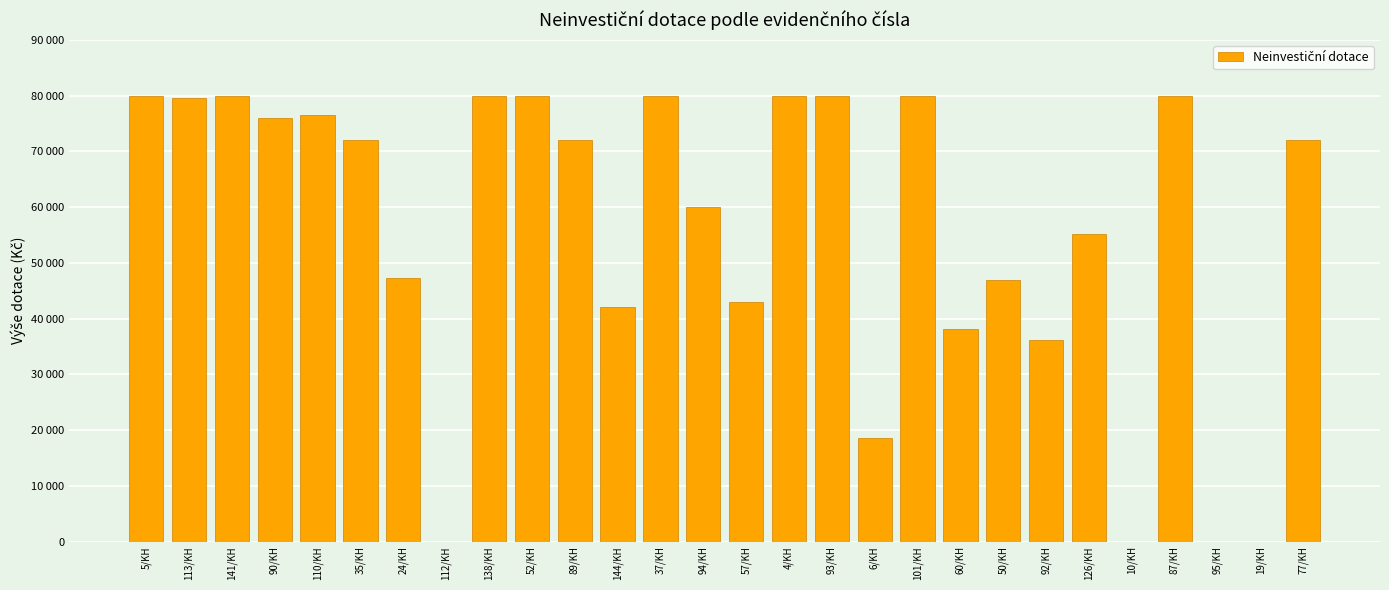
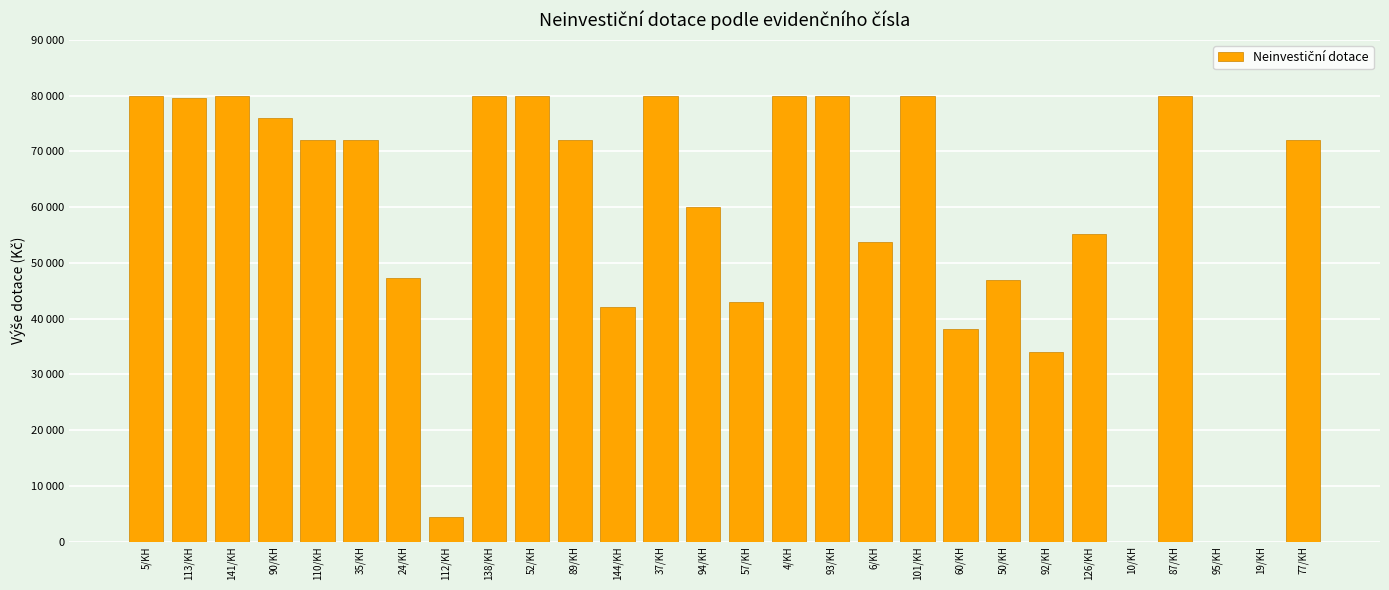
110/KH: 77000 -> 72000
112/KH: 0 -> 4000
6/KH: 19000 -> 54000
92/KH: 36000 -> 34000
